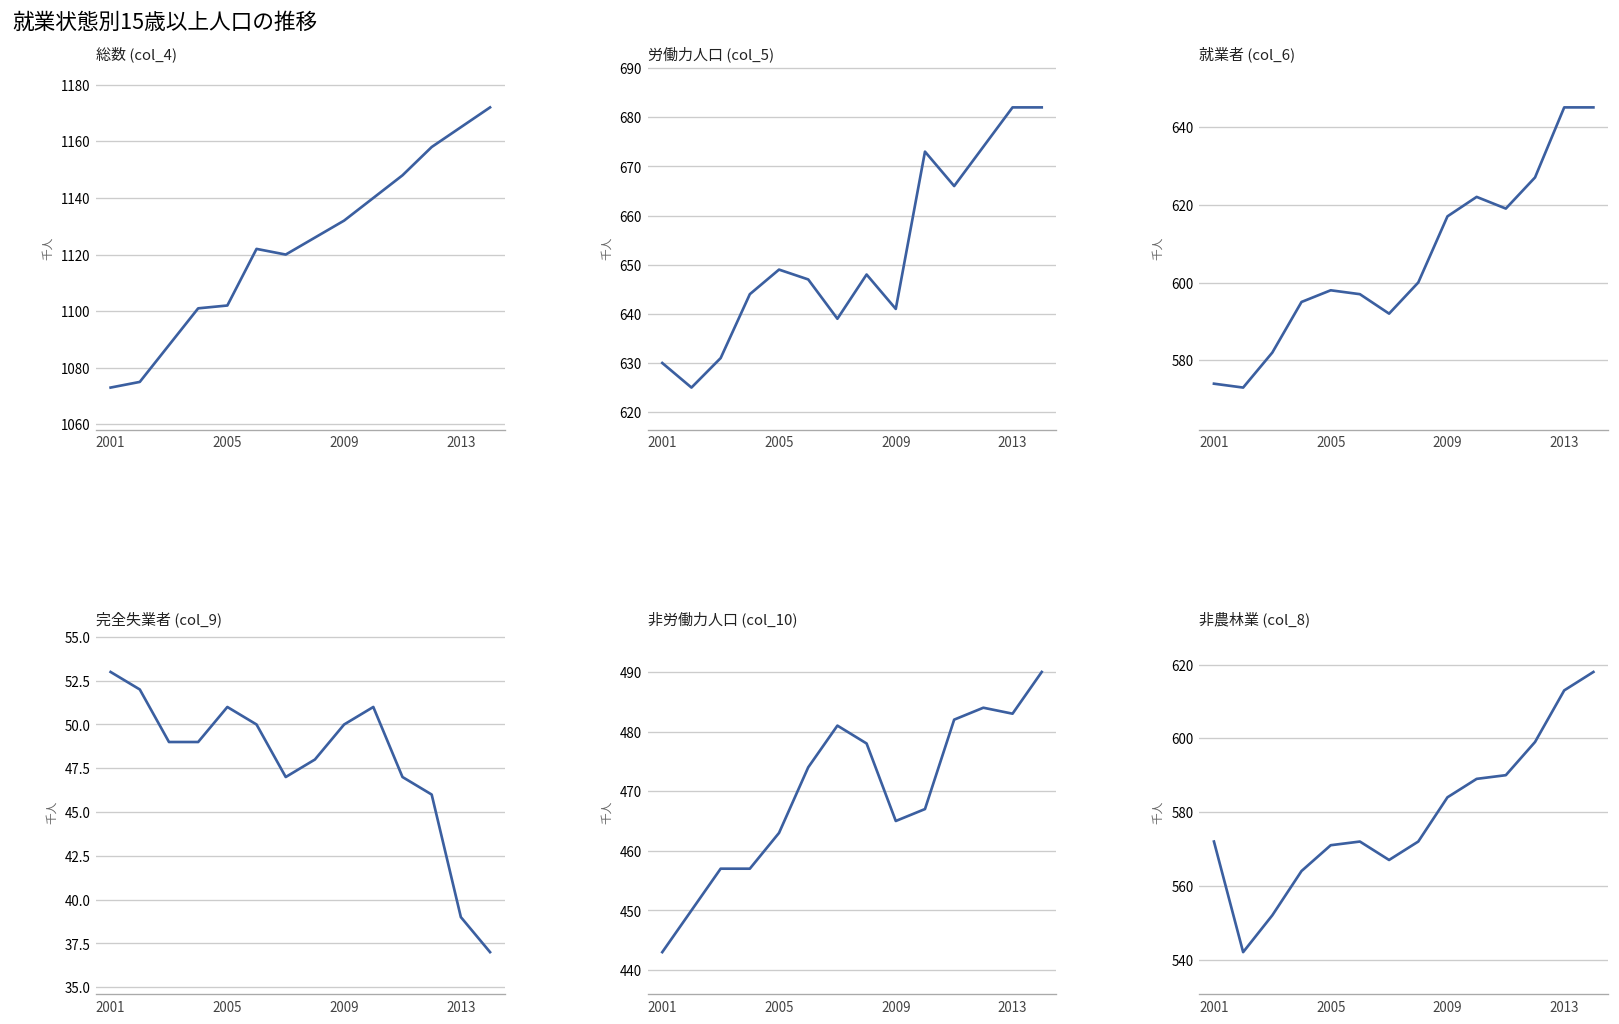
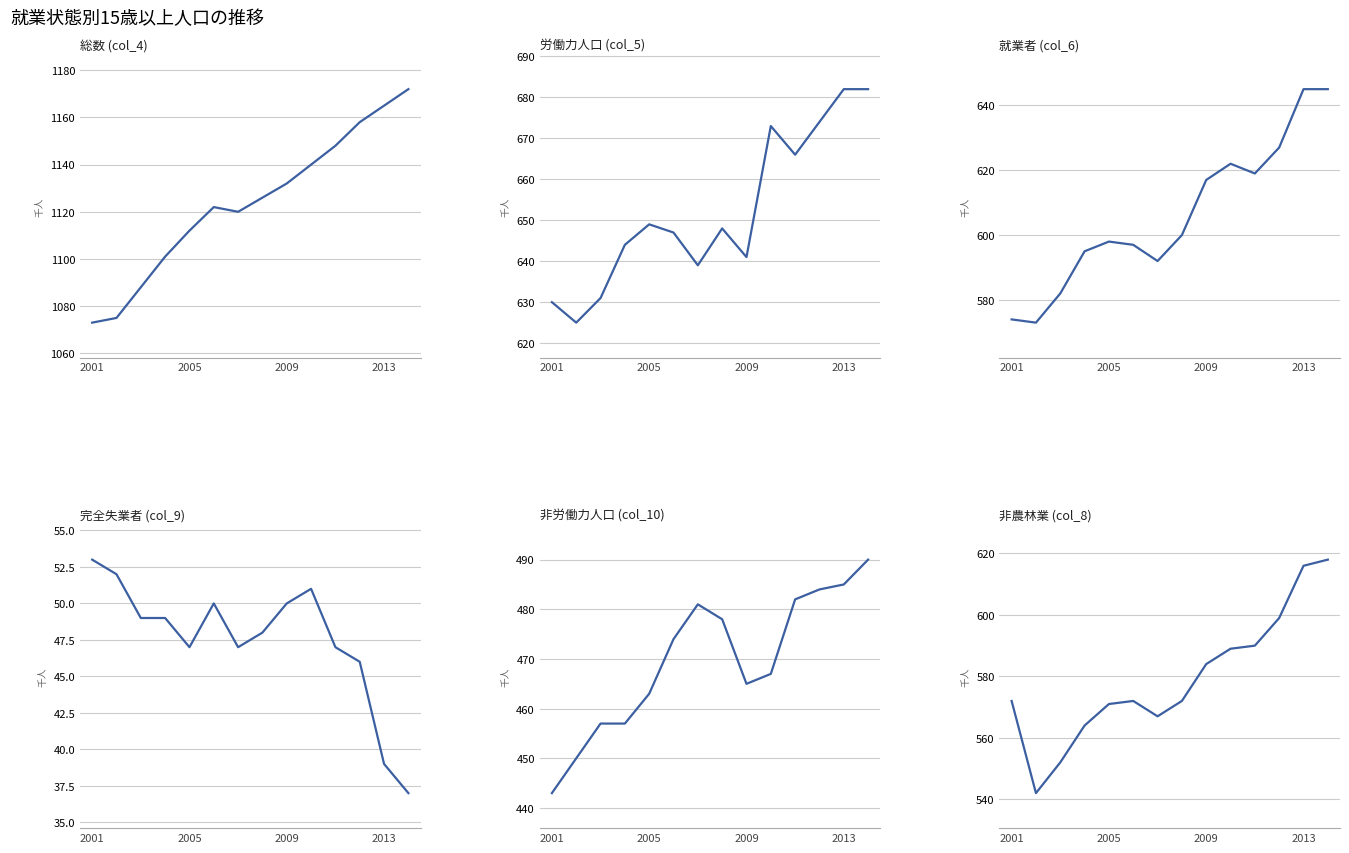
総数 (col_4), 2005: 1102 -> 1112
完全失業者 (col_9), 2005: 51 -> 47
非労働力人口 (col_10), 2013: 483 -> 485
非農林業 (col_8), 2013: 613 -> 616
